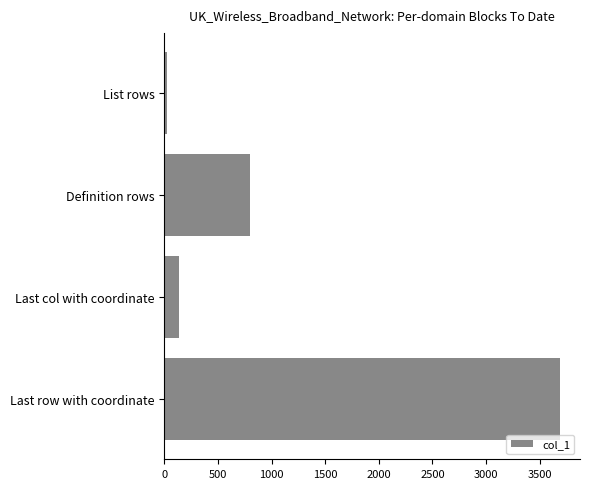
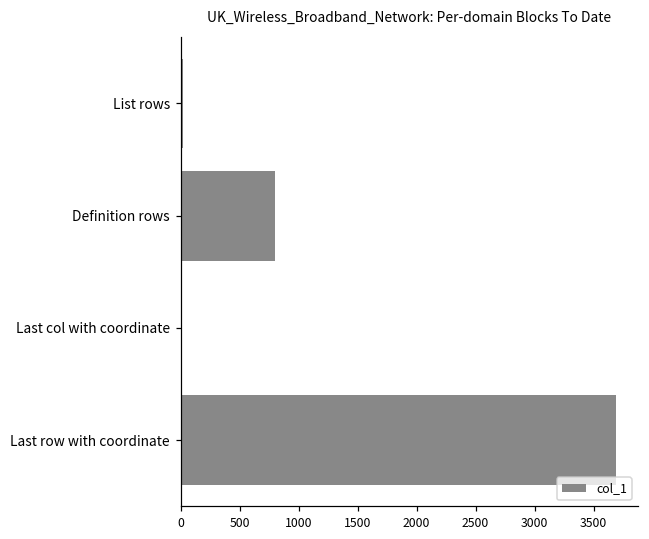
Last col with coordinate: 140 -> 0
